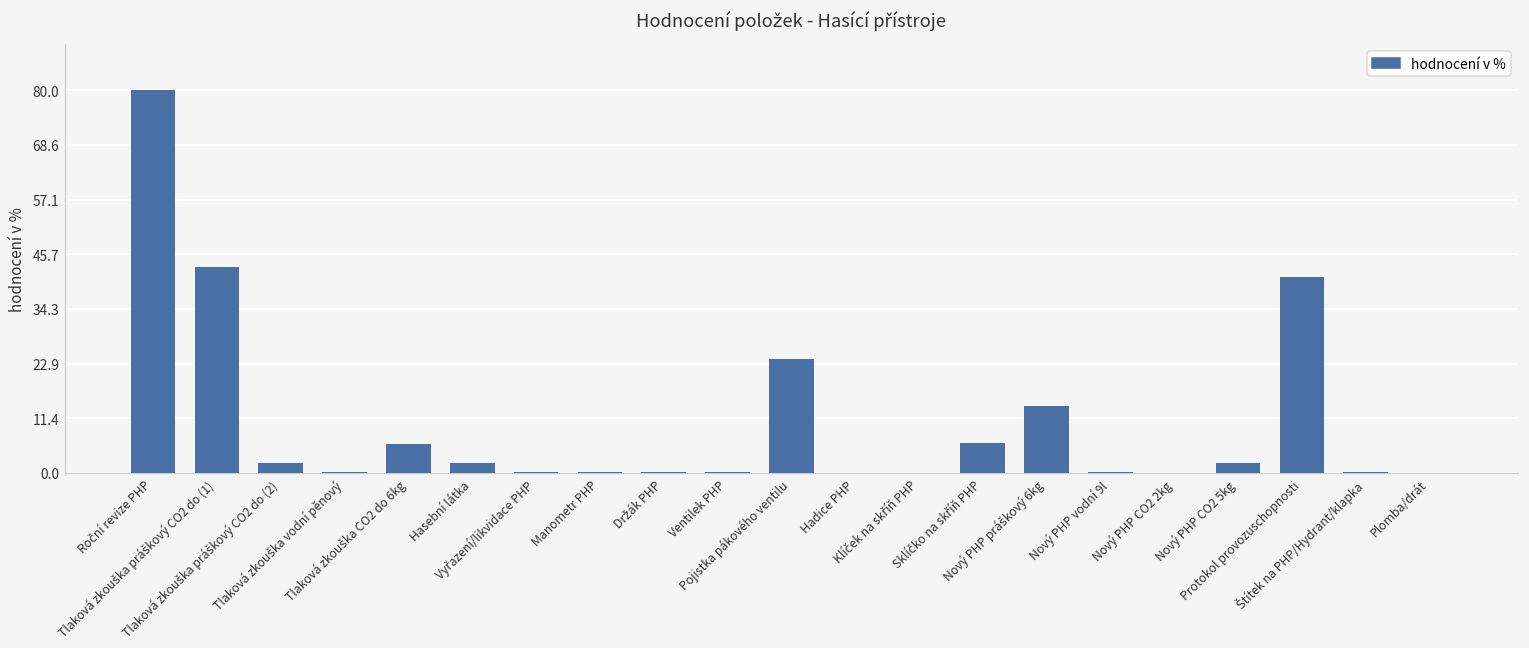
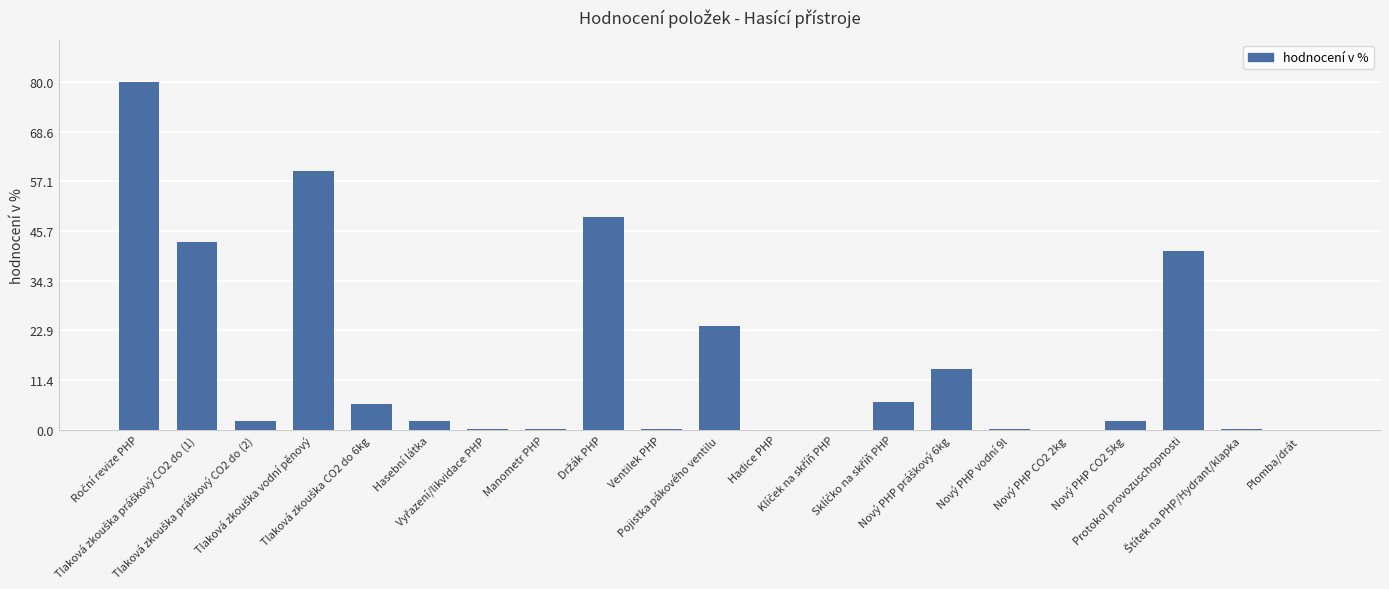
Tlaková zkouška vodní pěnový: 0 -> 60
Držák PHP: 0 -> 49
